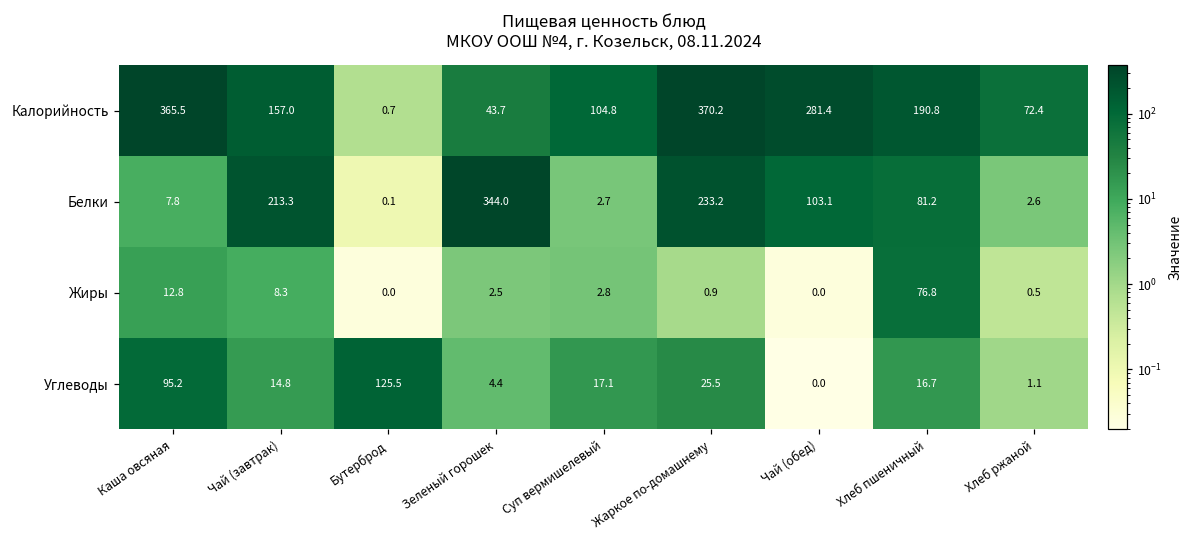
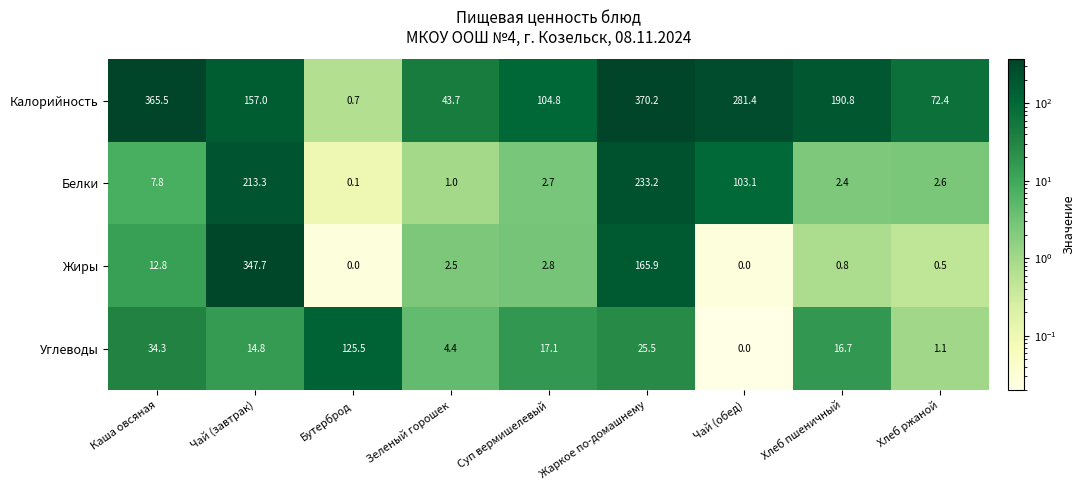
Белки, Зеленый горошек: 344.0 -> 1.0
Белки, Хлеб пшеничный: 81.2 -> 2.4
Жиры, Чай (завтрак): 8.3 -> 347.7
Жиры, Жаркое по-домашнему: 0.9 -> 165.9
Жиры, Хлеб пшеничный: 76.8 -> 0.8
Углеводы, Каша овсяная: 95.2 -> 34.3
